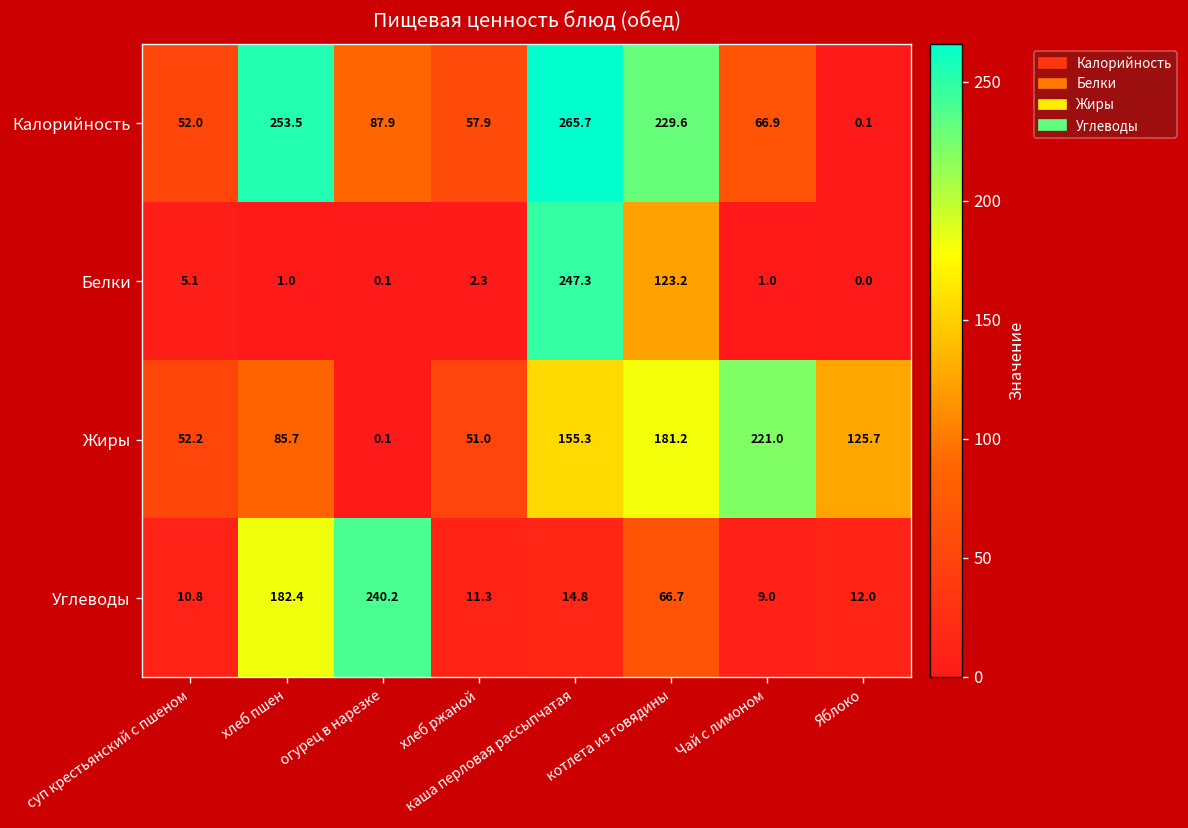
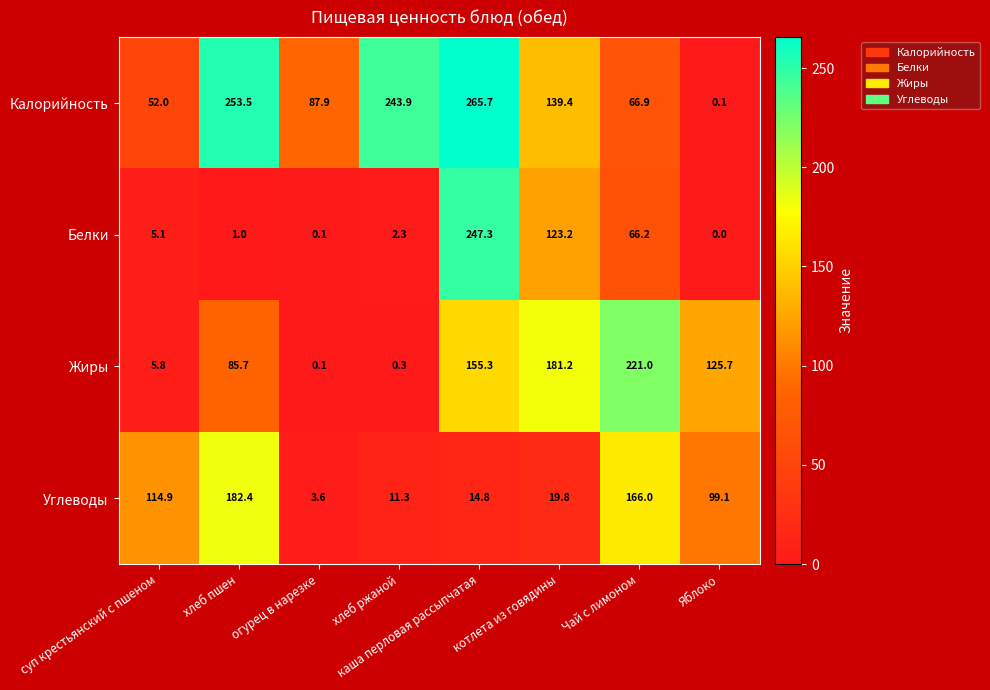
Калорийность, хлеб ржаной: 57.9 -> 243.9
Калорийность, котлета из говядины: 229.6 -> 139.4
Белки, Чай с лимоном: 1.0 -> 66.2
Жиры, суп крестьянский с пшеном: 52.2 -> 5.8
Жиры, хлеб ржаной: 51.0 -> 0.3
Углеводы, суп крестьянский с пшеном: 10.8 -> 114.9
Углеводы, огурец в нарезке: 240.2 -> 3.6
Углеводы, котлета из говядины: 66.7 -> 19.8
Углеводы, Чай с лимоном: 9.0 -> 166.0
Углеводы, Яблоко: 12.0 -> 99.1
